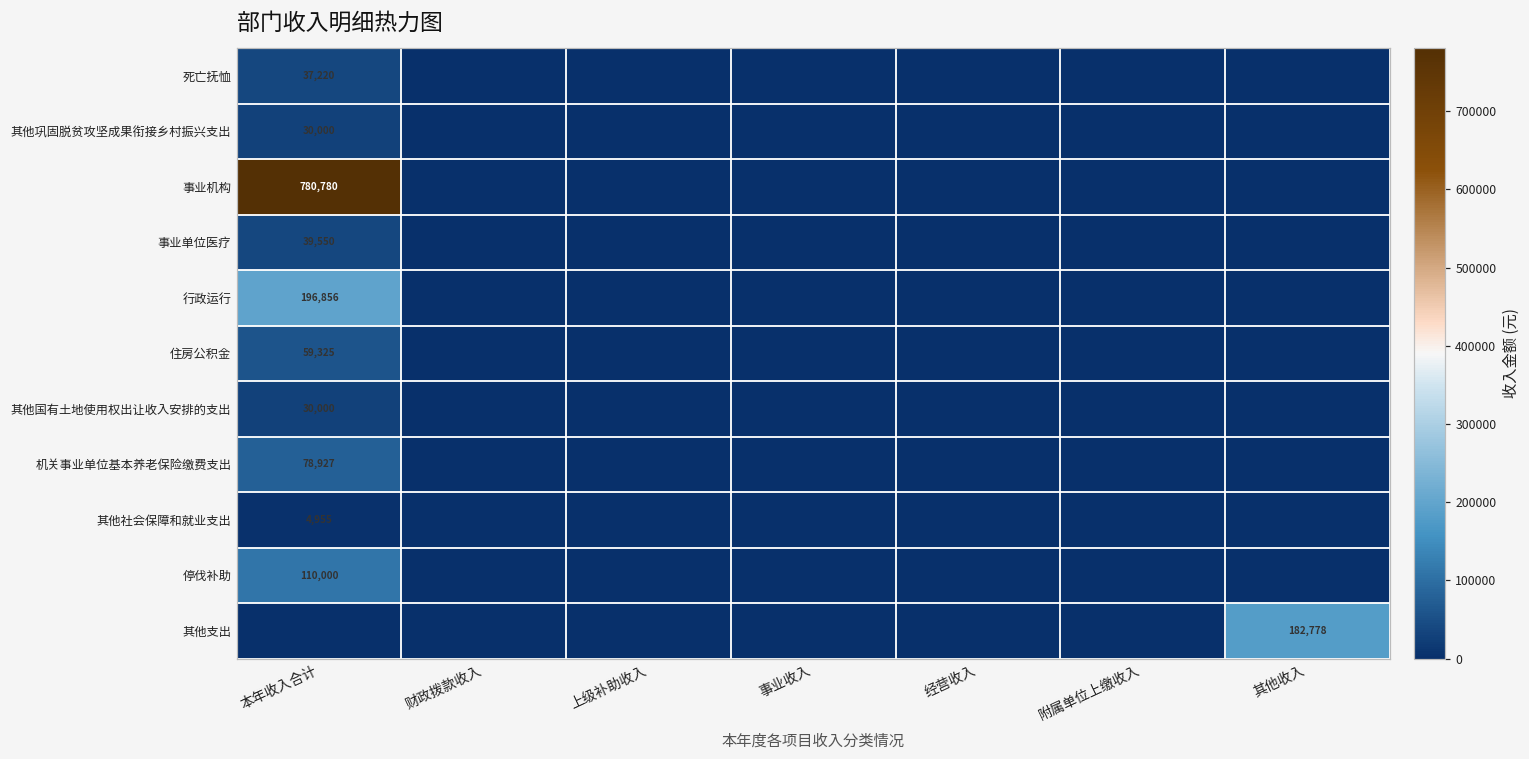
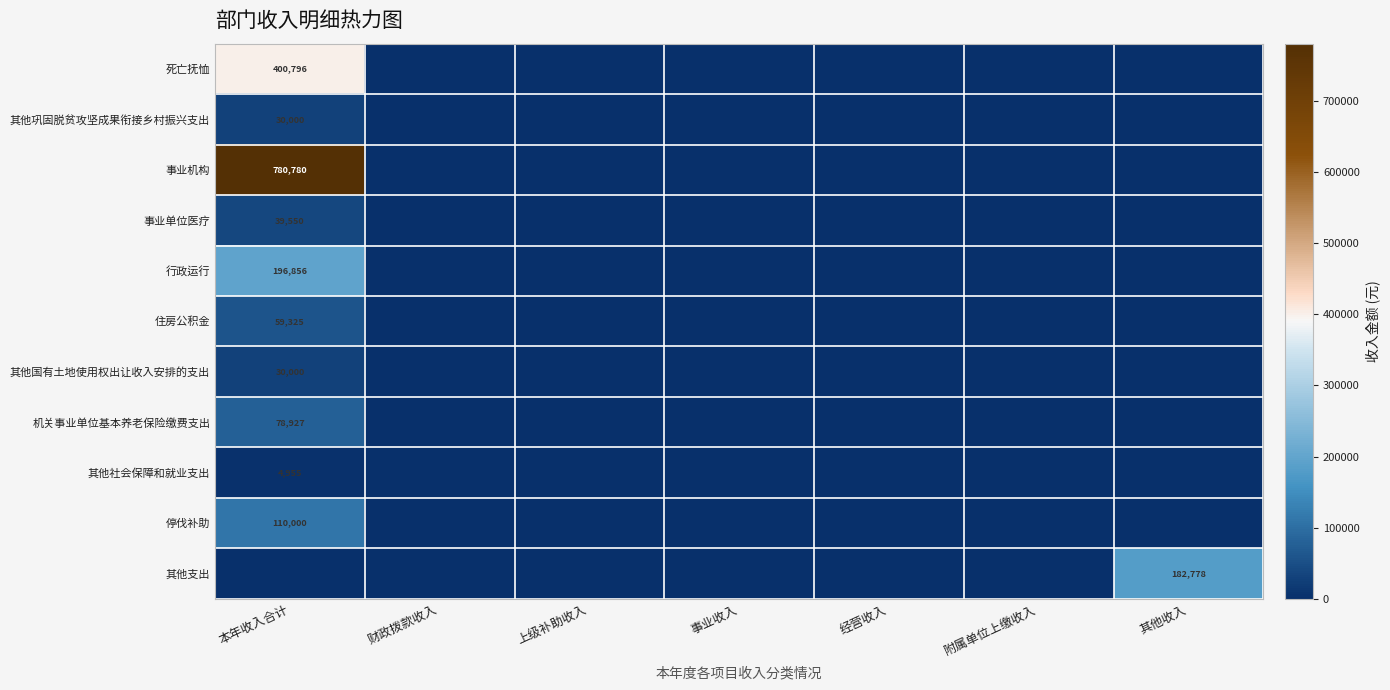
死亡抚恤, 本年收入合计: 37,220 -> 400,796
